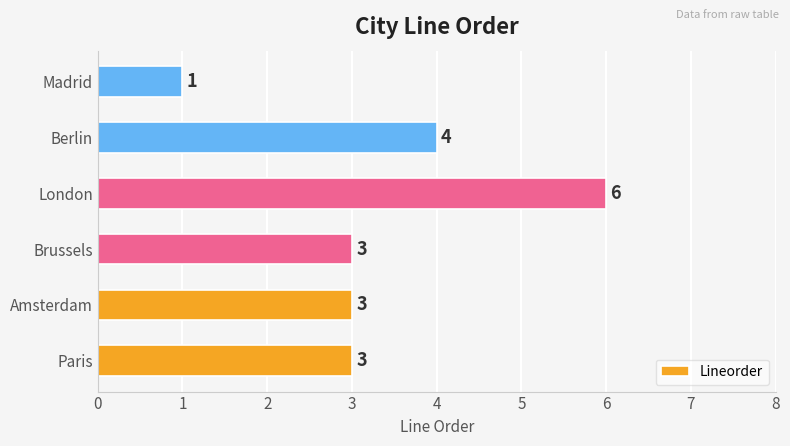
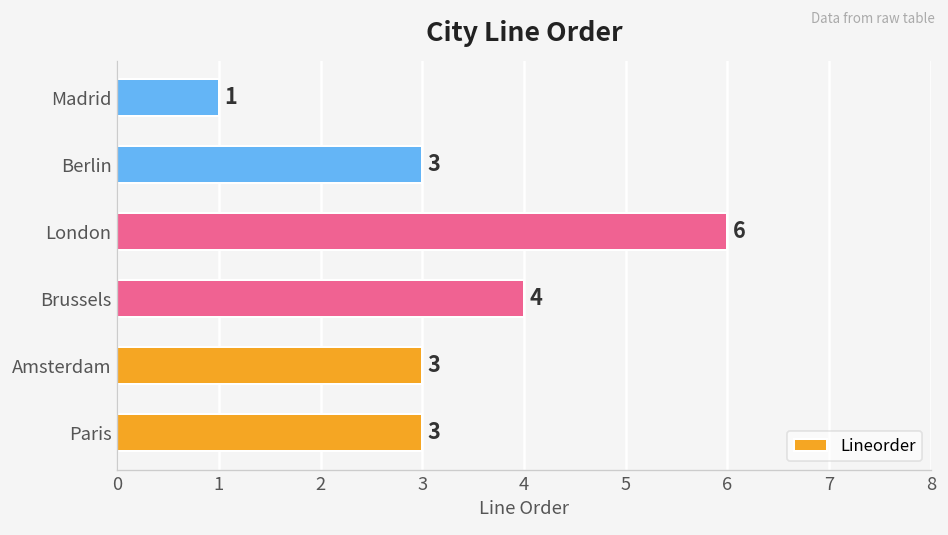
Berlin: 4 -> 3
Brussels: 3 -> 4
